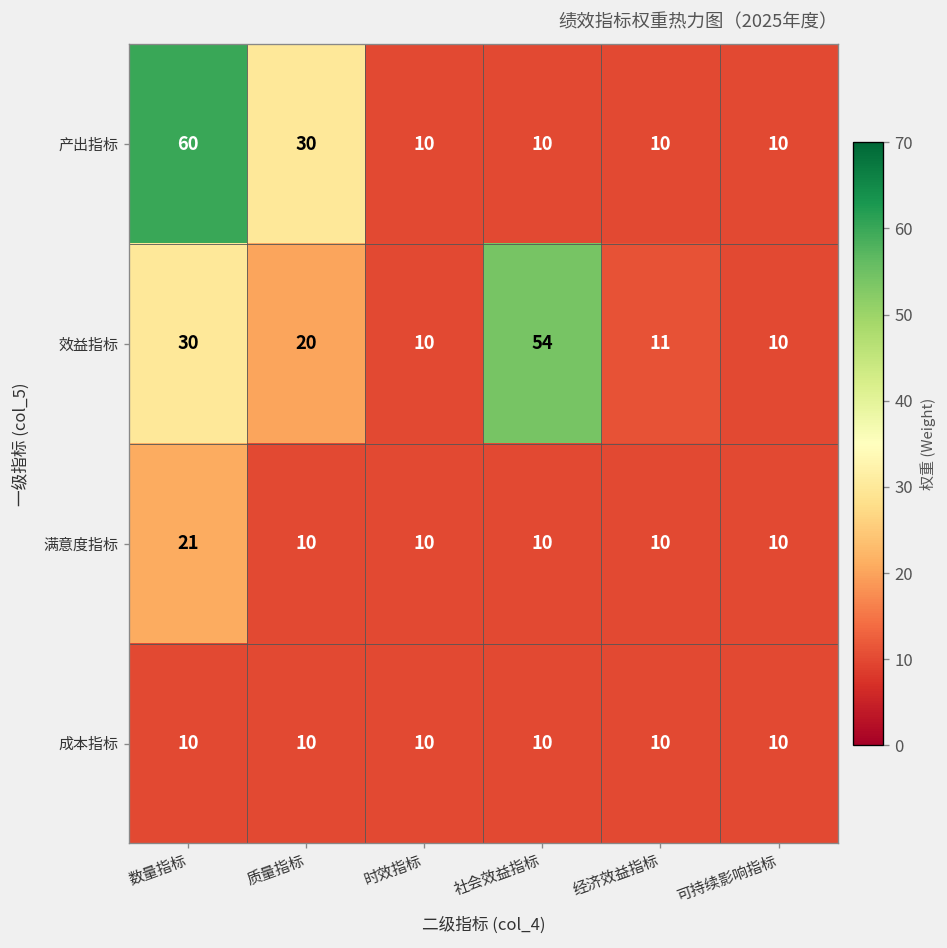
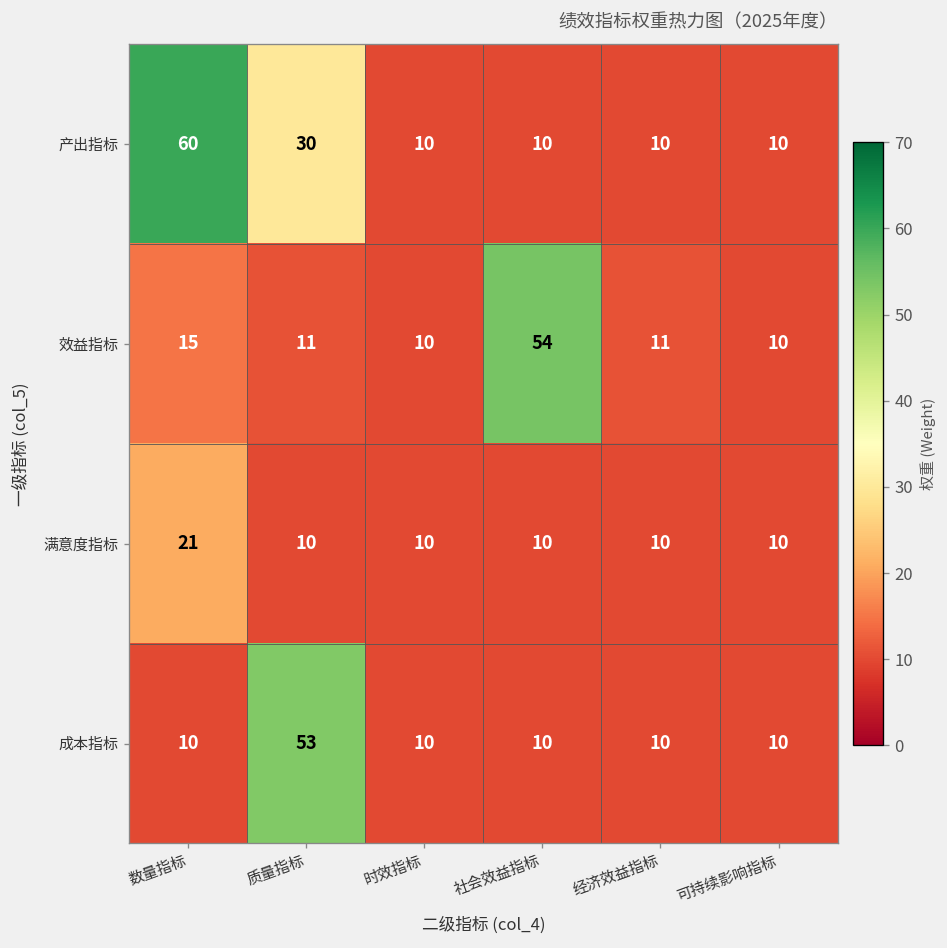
效益指标, 数量指标: 30 -> 15
效益指标, 质量指标: 20 -> 11
成本指标, 质量指标: 10 -> 53
